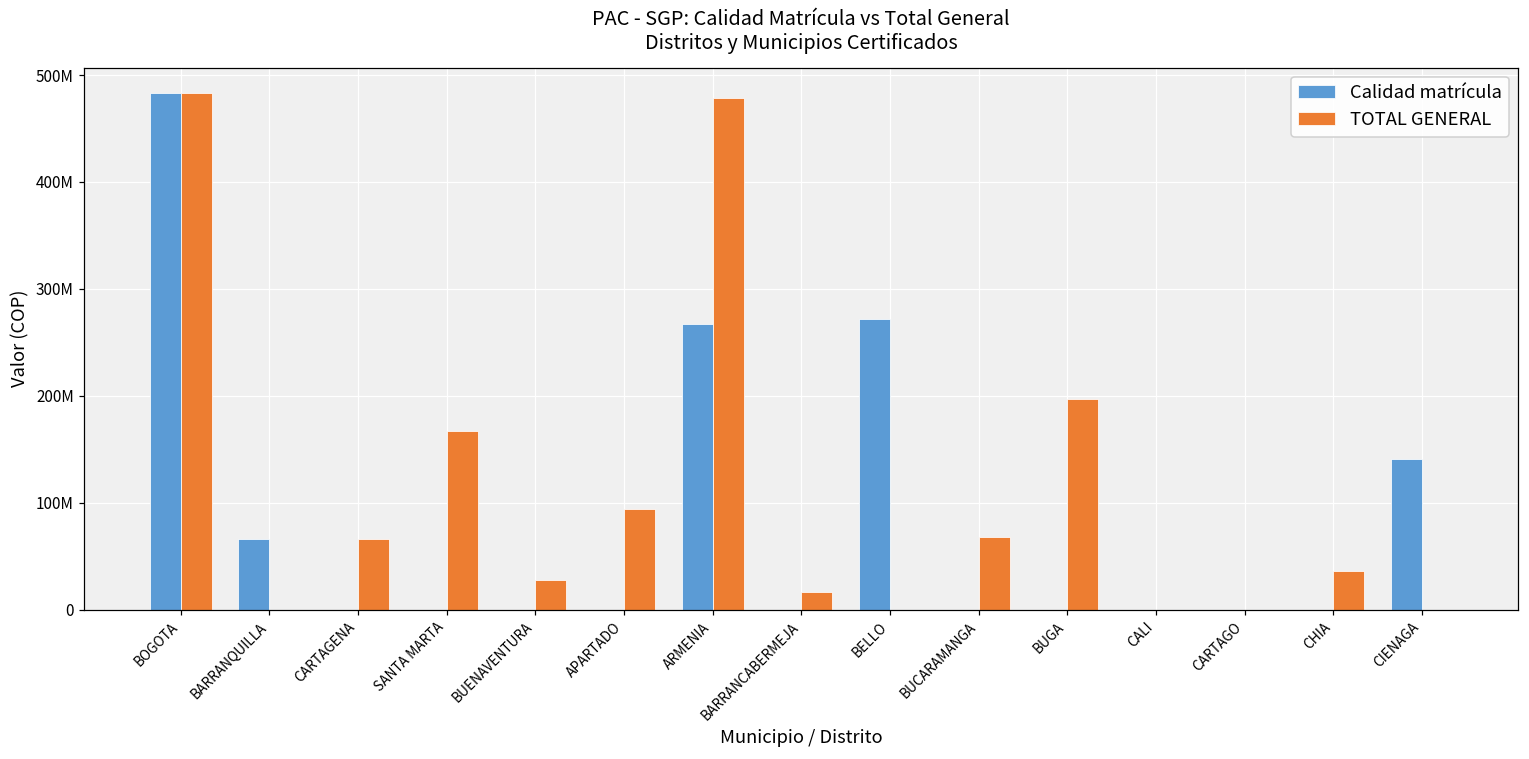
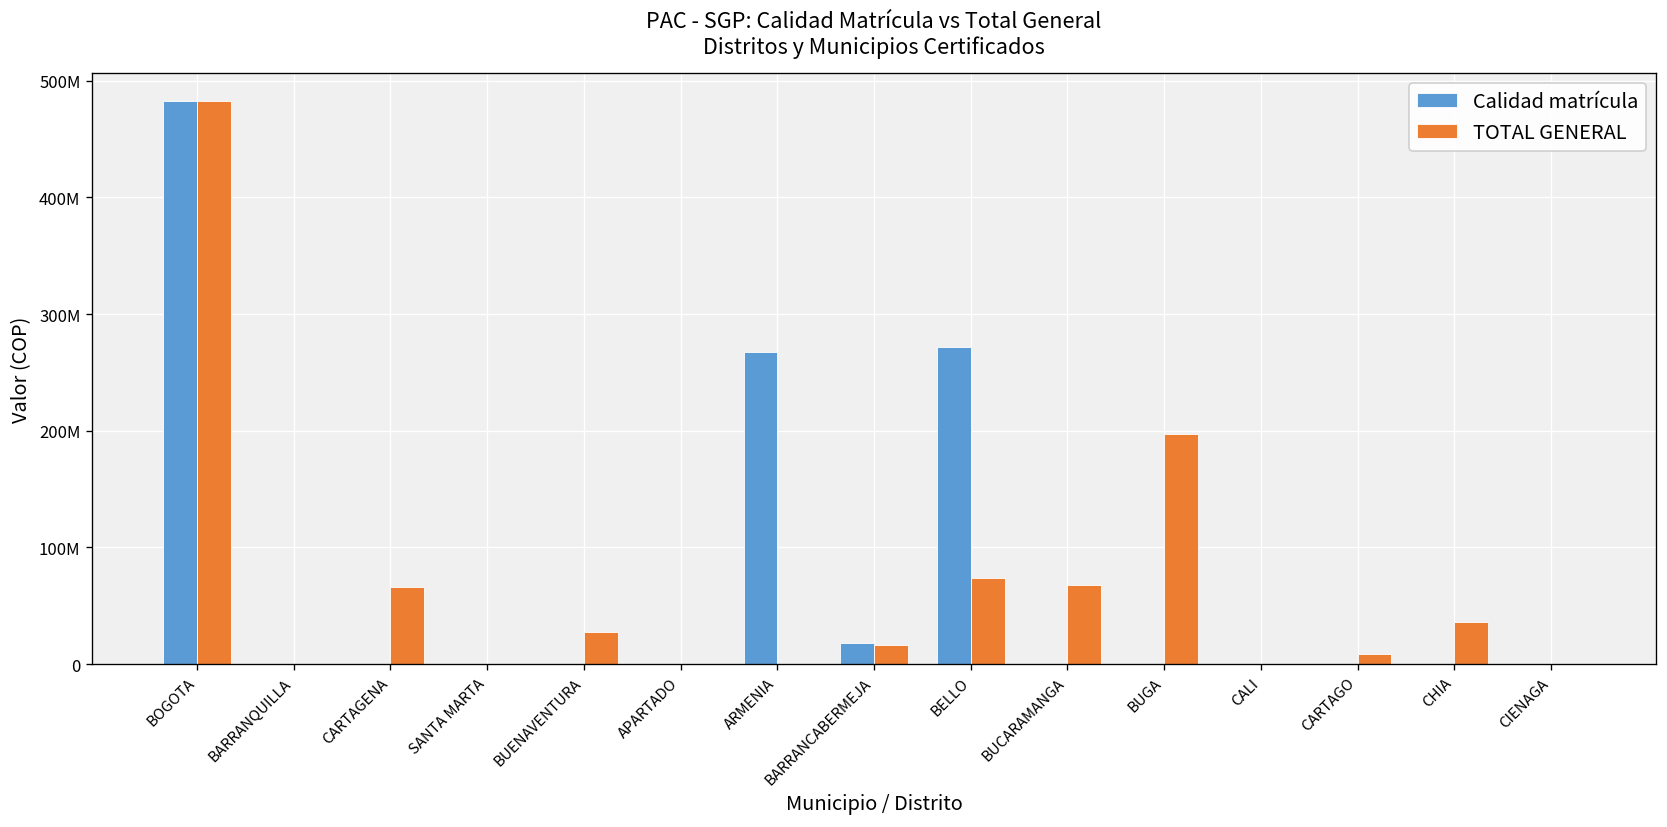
Calidad matrícula, BARRANQUILLA: 70000000 -> 0
TOTAL GENERAL, SANTA MARTA: 170000000 -> 0
TOTAL GENERAL, APARTADO: 90000000 -> 0
TOTAL GENERAL, ARMENIA: 480000000 -> 0
Calidad matrícula, BARRANCABERMEJA: 0 -> 20000000
TOTAL GENERAL, BELLO: 0 -> 70000000
TOTAL GENERAL, CARTAGO: 0 -> 10000000
Calidad matrícula, CIENAGA: 140000000 -> 0
